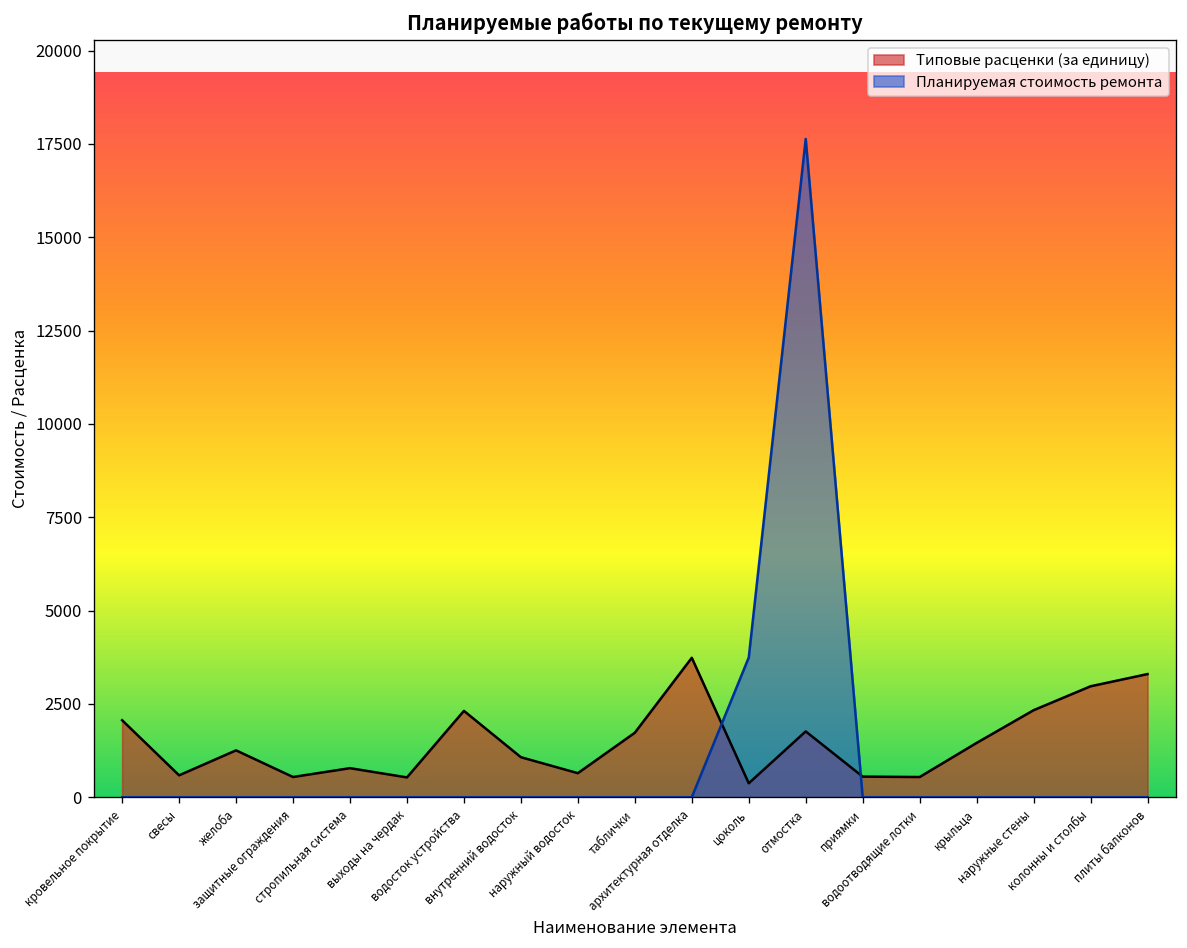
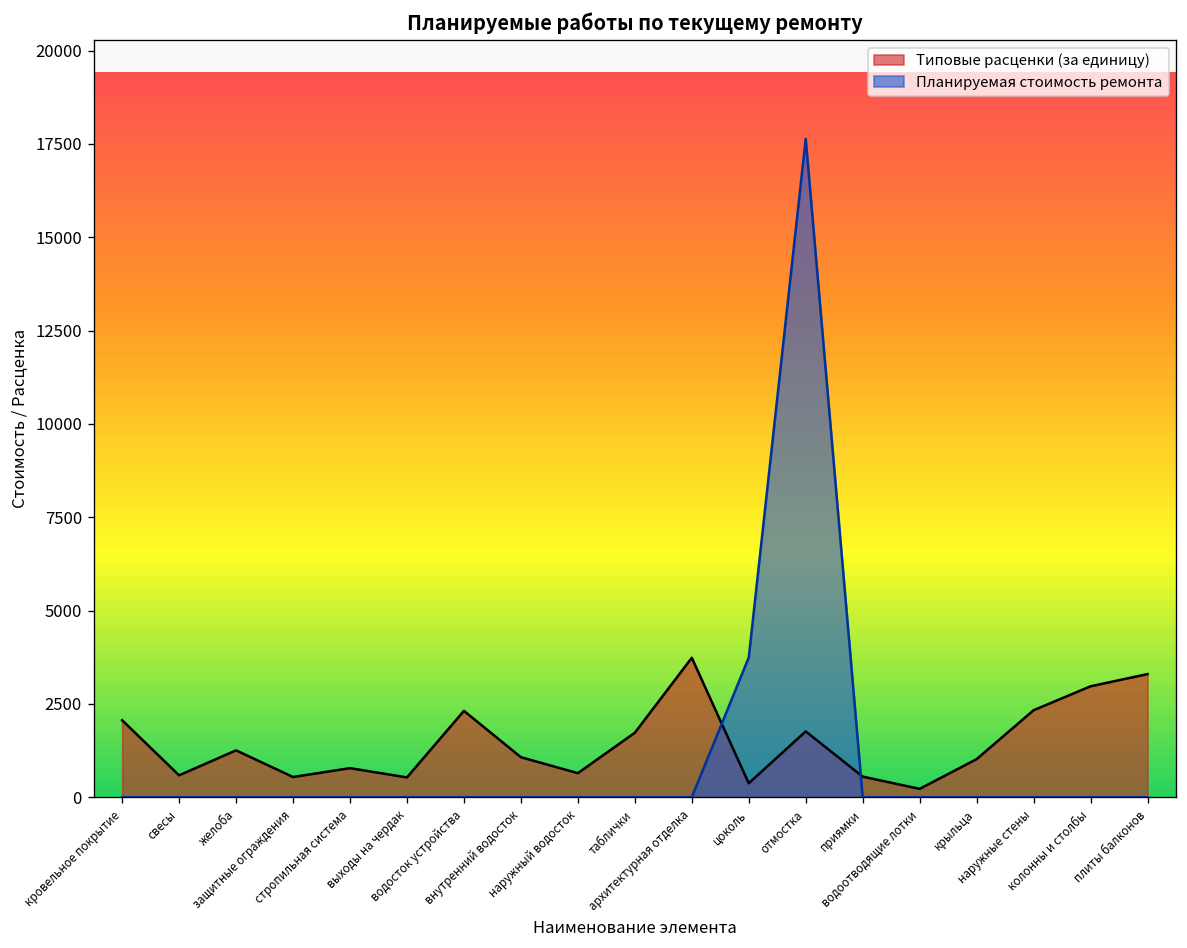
Типовые расценки (за единицу), водоотводящие лотки: 500 -> 200
Типовые расценки (за единицу), крыльца: 1500 -> 1000
